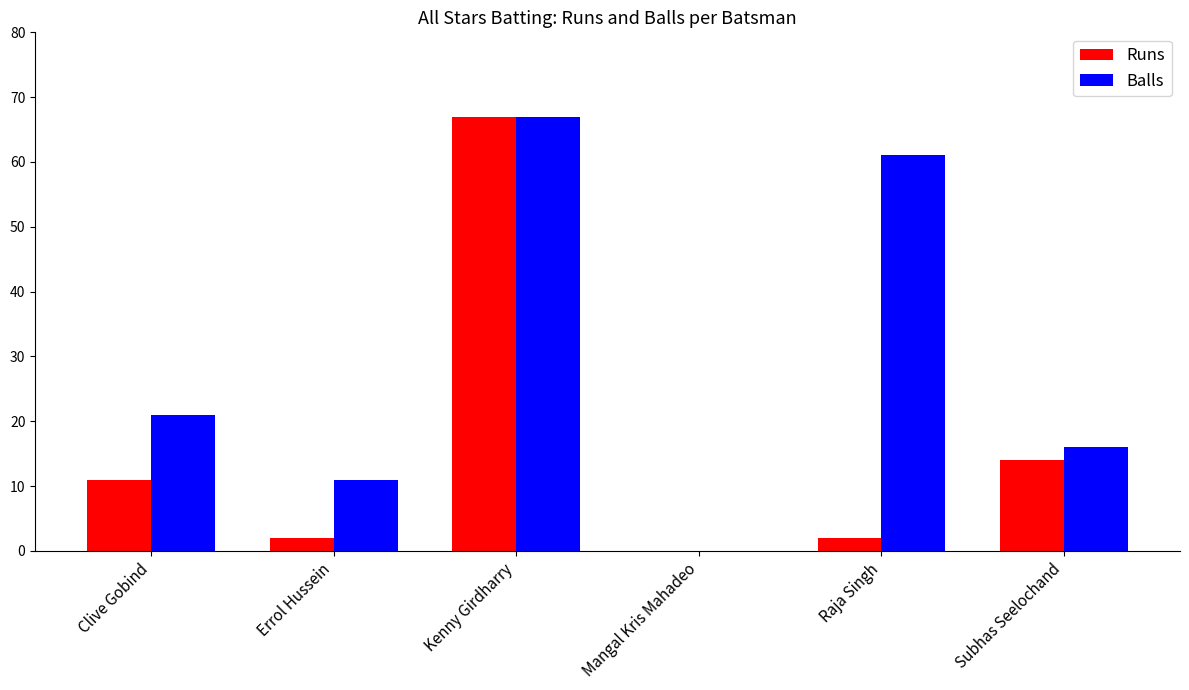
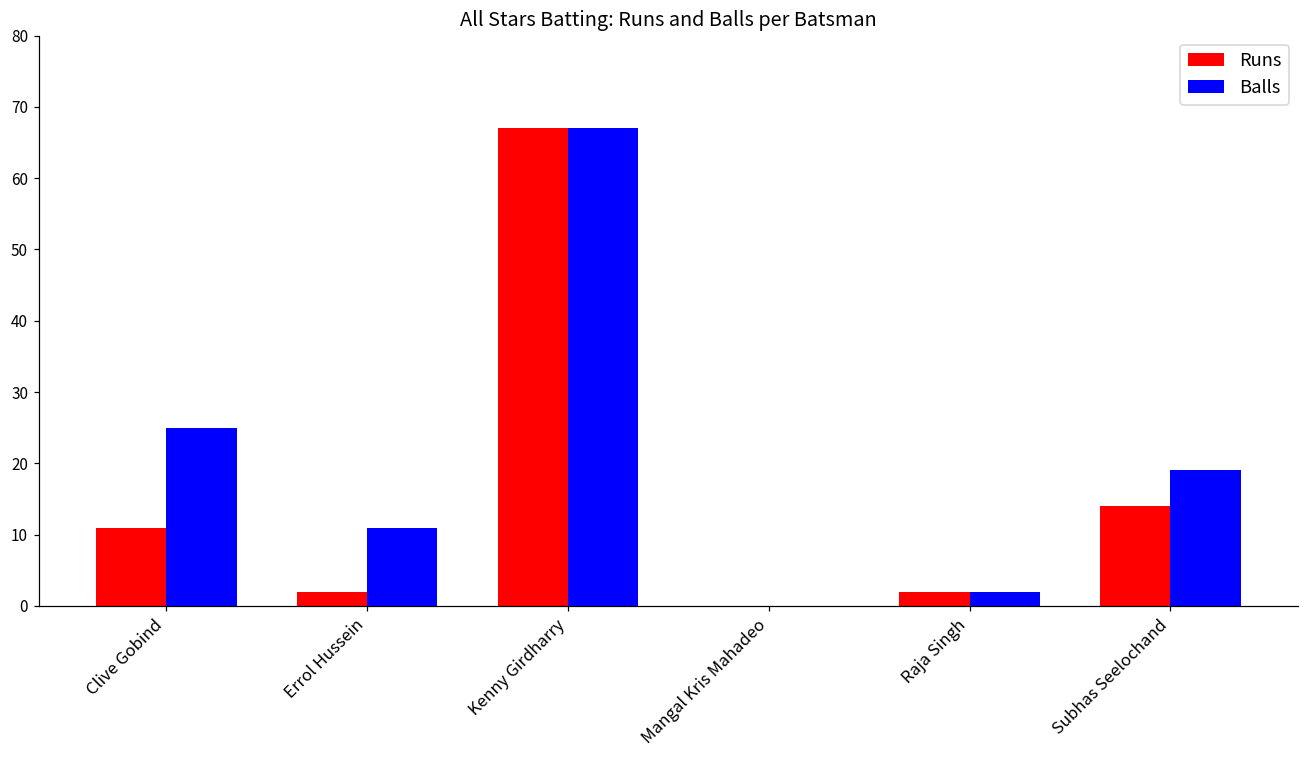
Balls, Clive Gobind: 21 -> 25
Balls, Raja Singh: 61 -> 2
Balls, Subhas Seelochand: 16 -> 19
